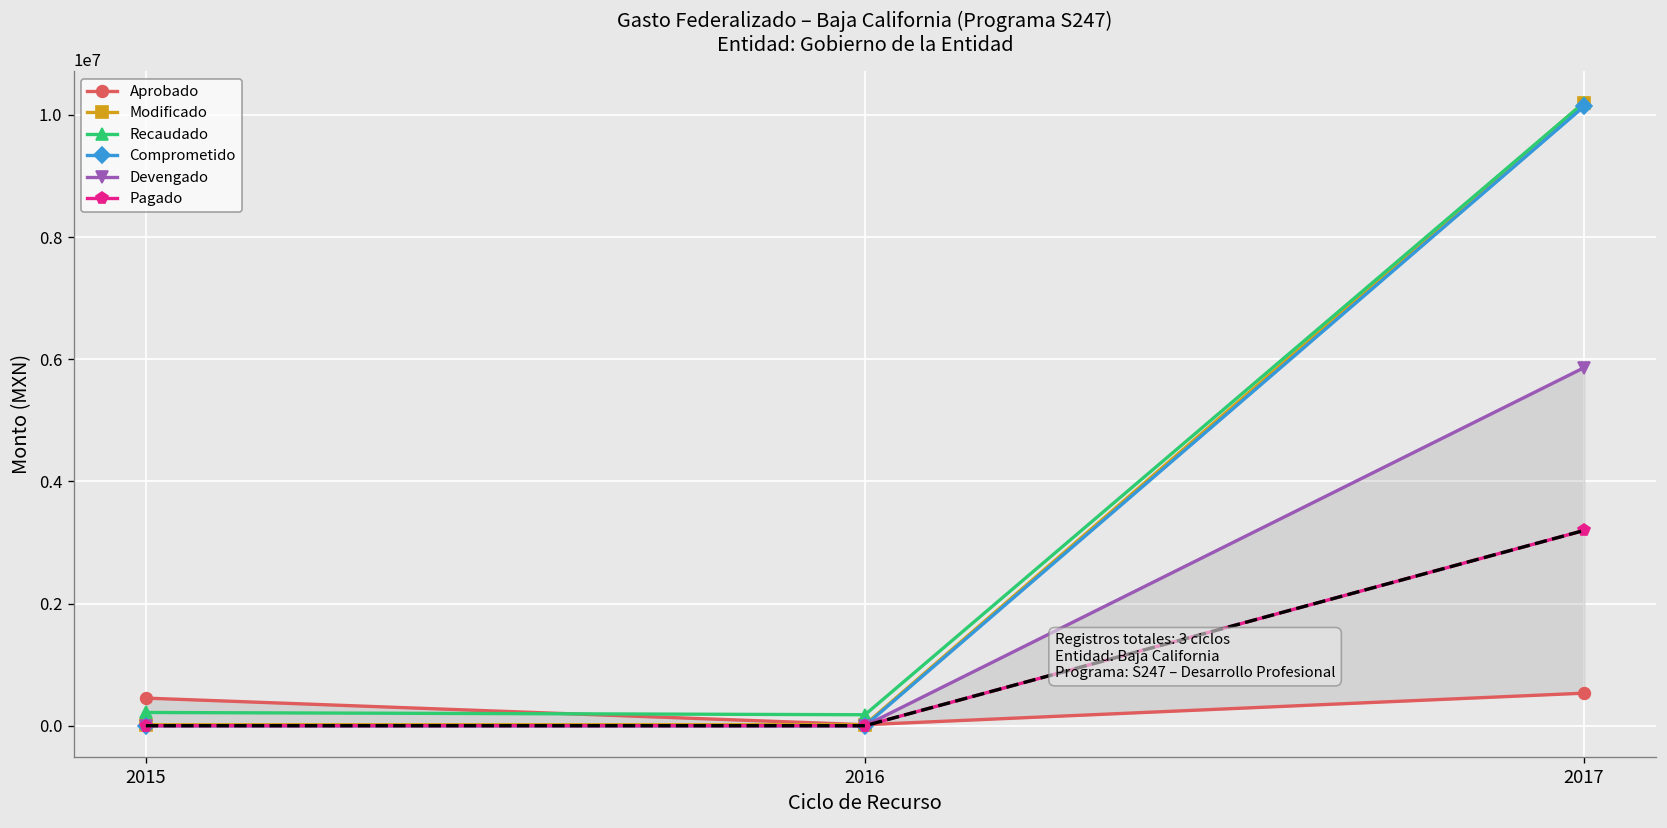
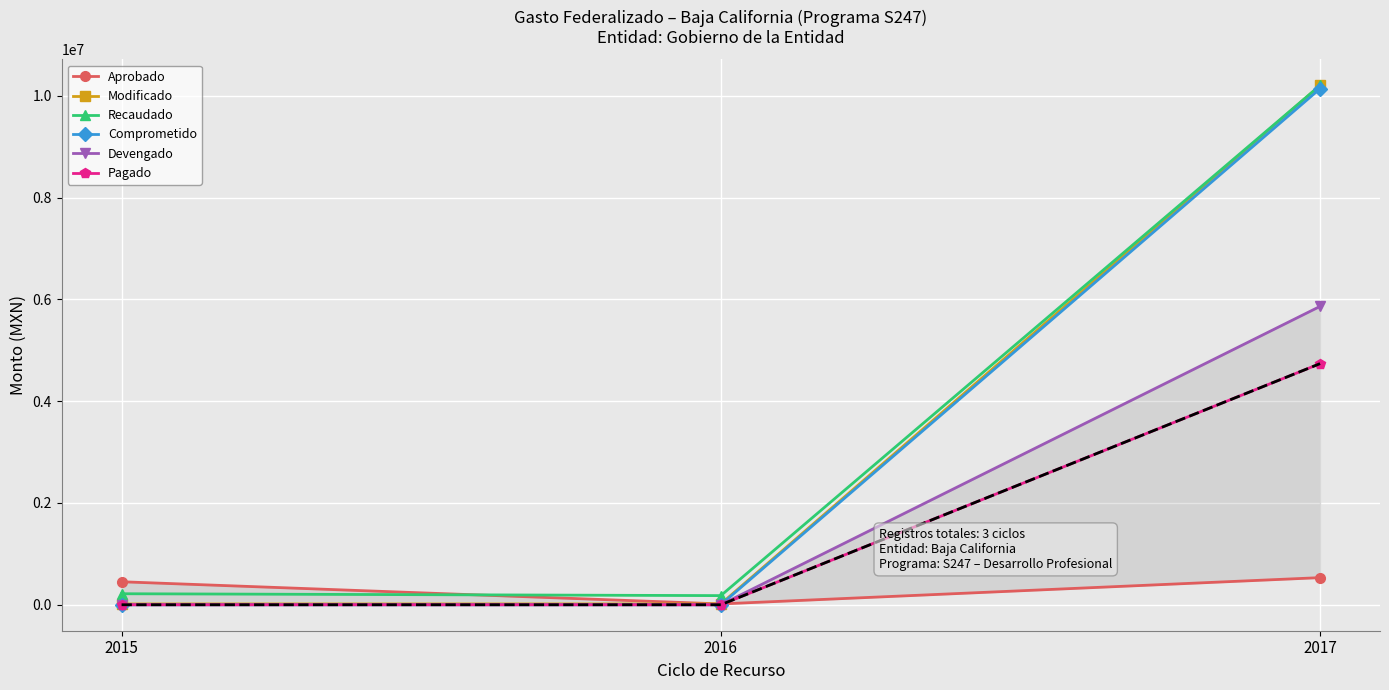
Pagado, 2017: 3200000 -> 4700000
